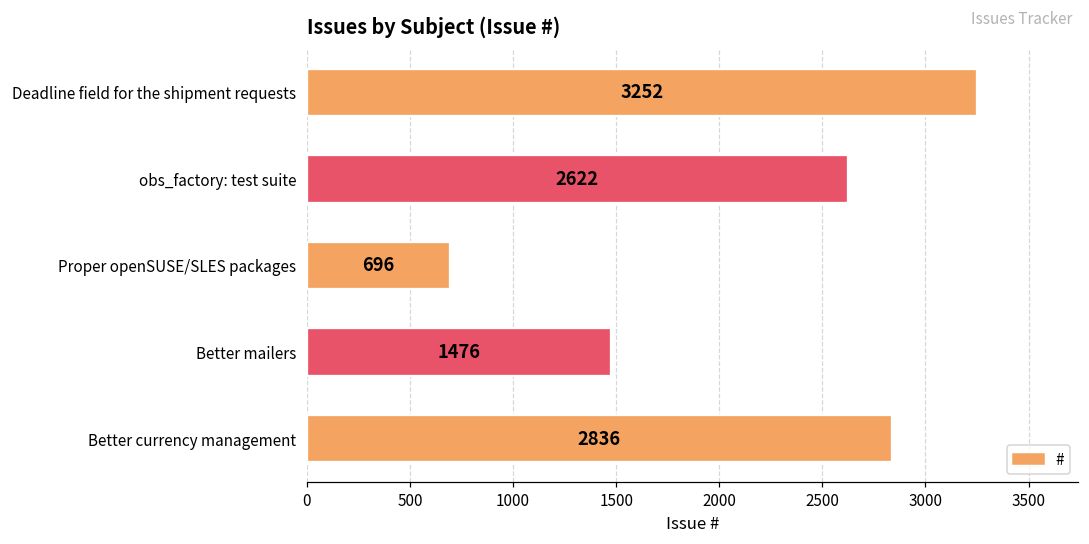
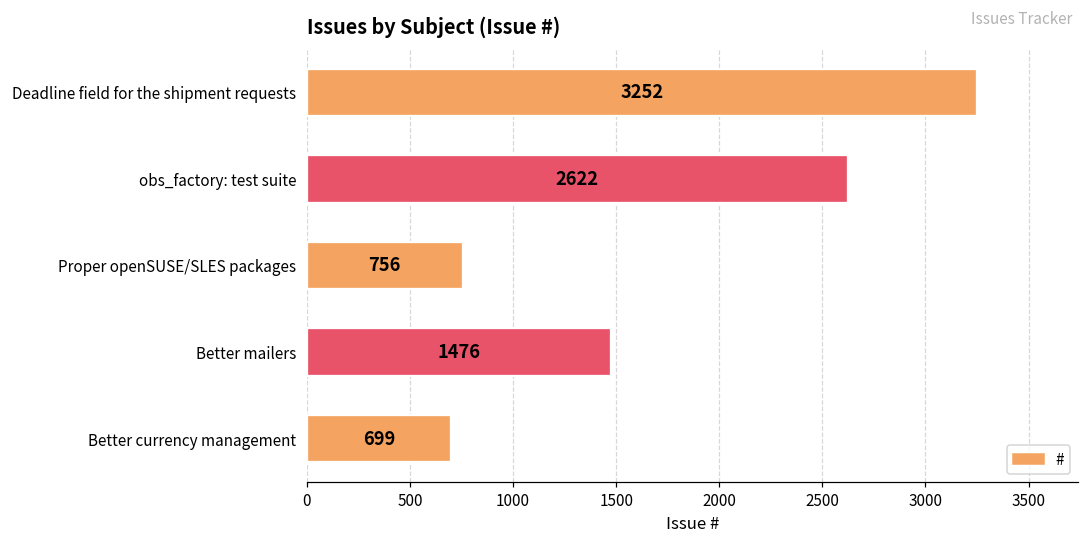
Proper openSUSE/SLES packages: 696 -> 756
Better currency management: 2836 -> 699
